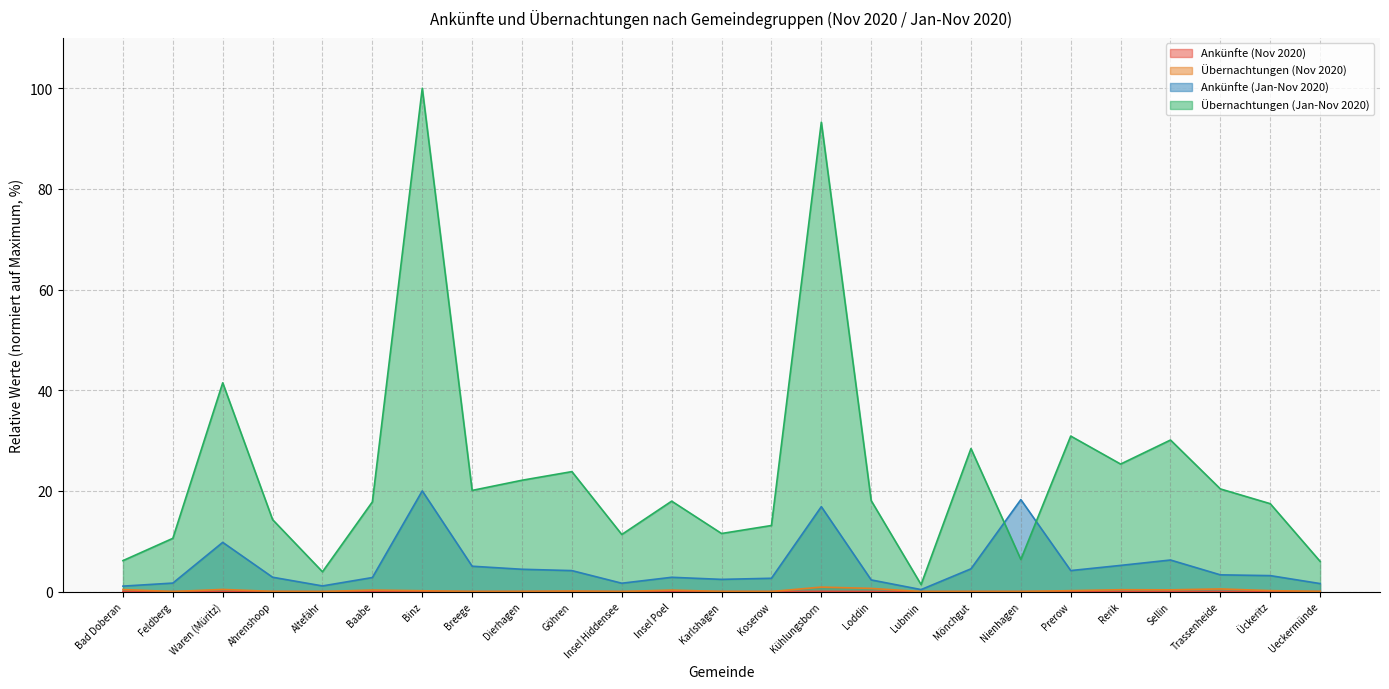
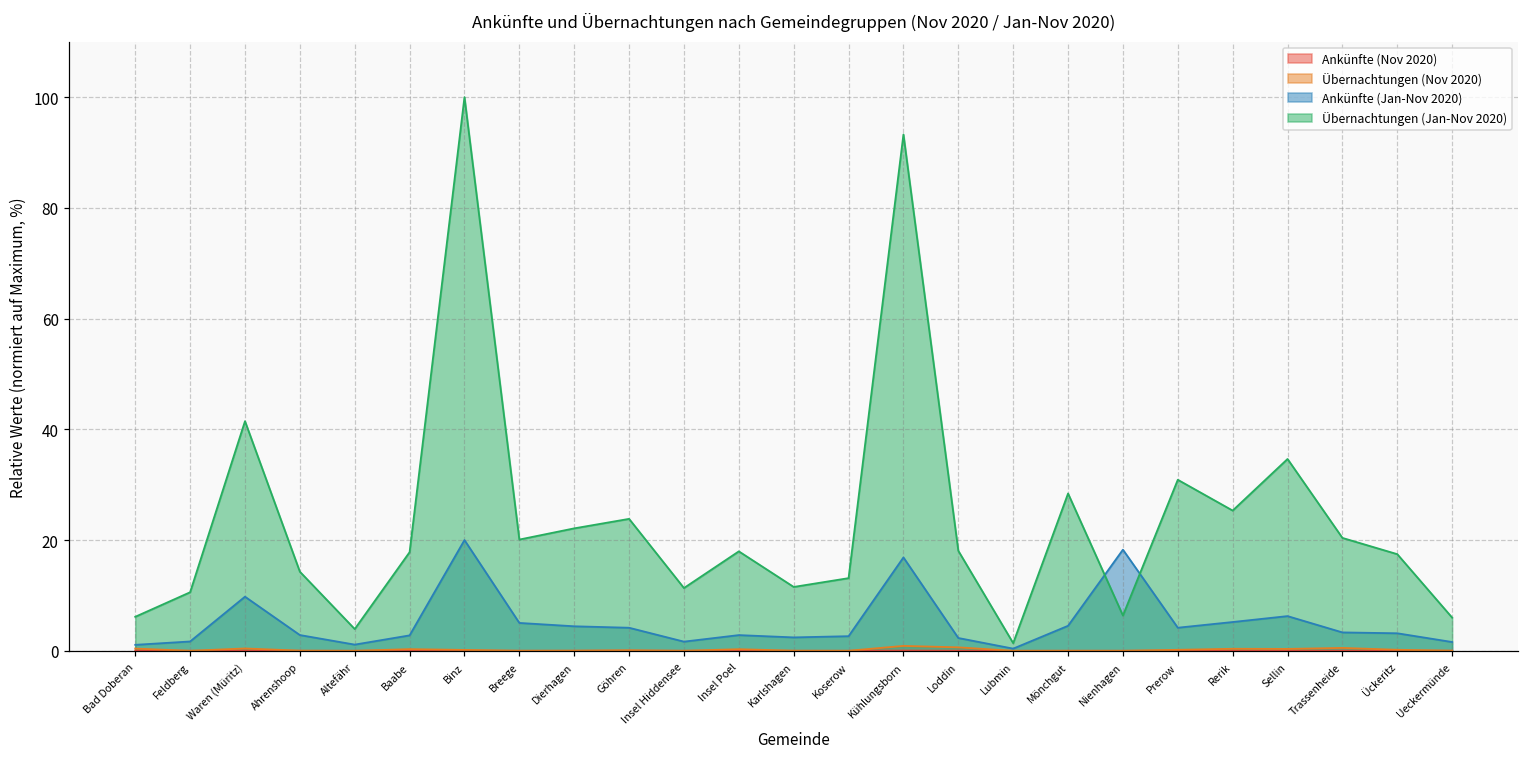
Übernachtungen (Jan-Nov 2020), Sellin: 30 -> 35
